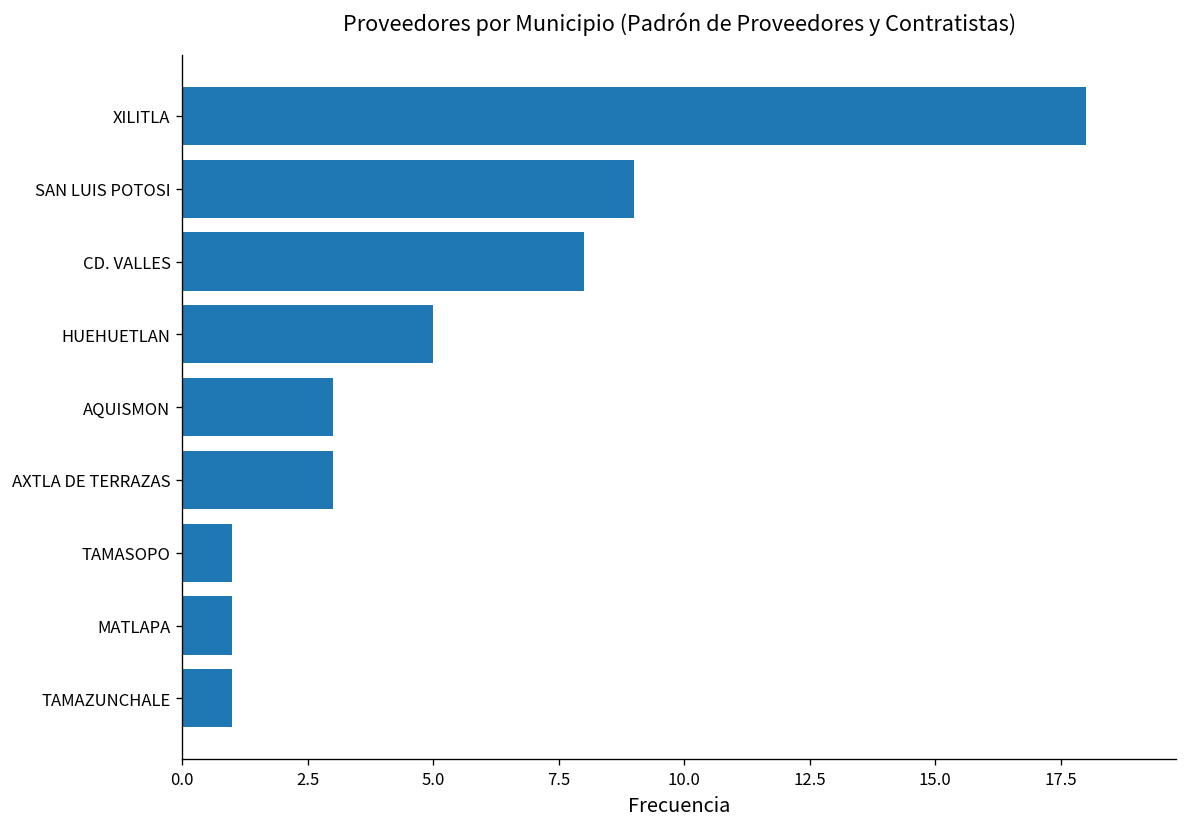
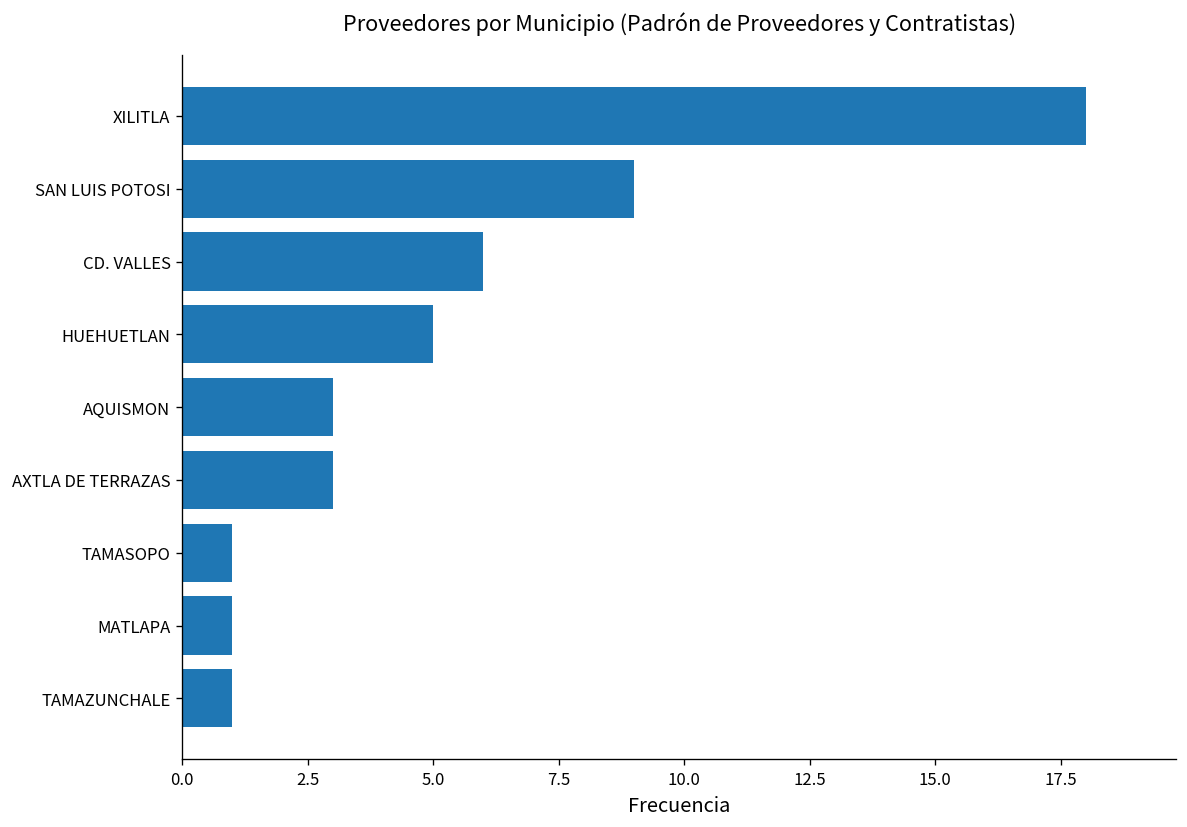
CD. VALLES: 8 -> 6
